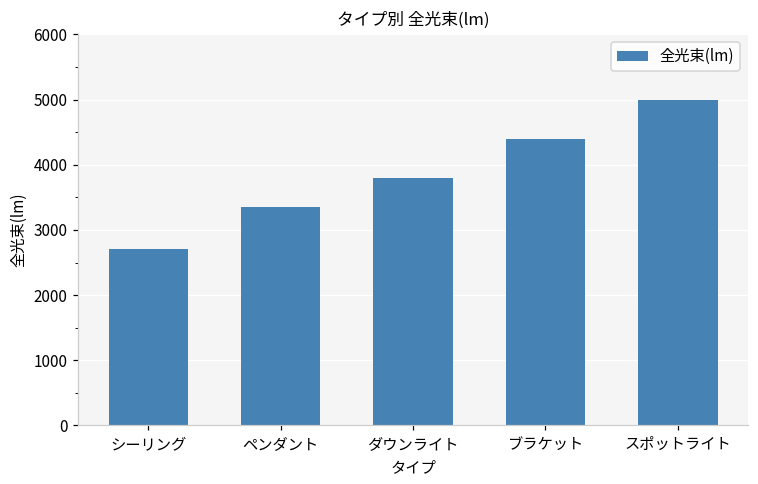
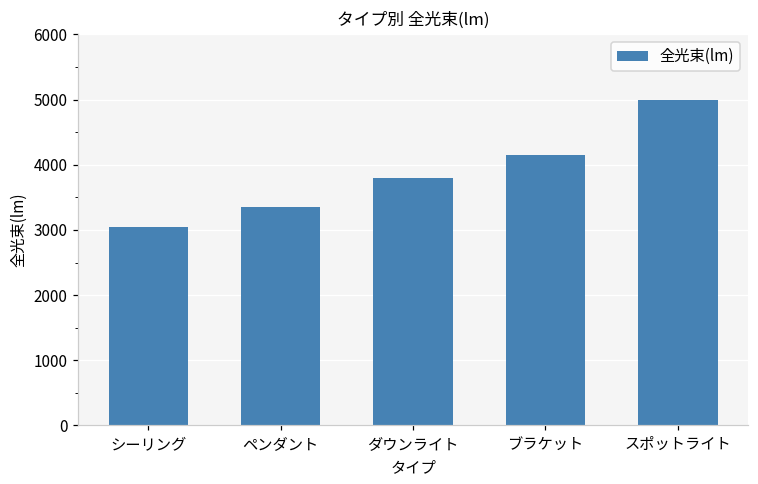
シーリング: 2700 -> 3000
ブラケット: 4400 -> 4200
